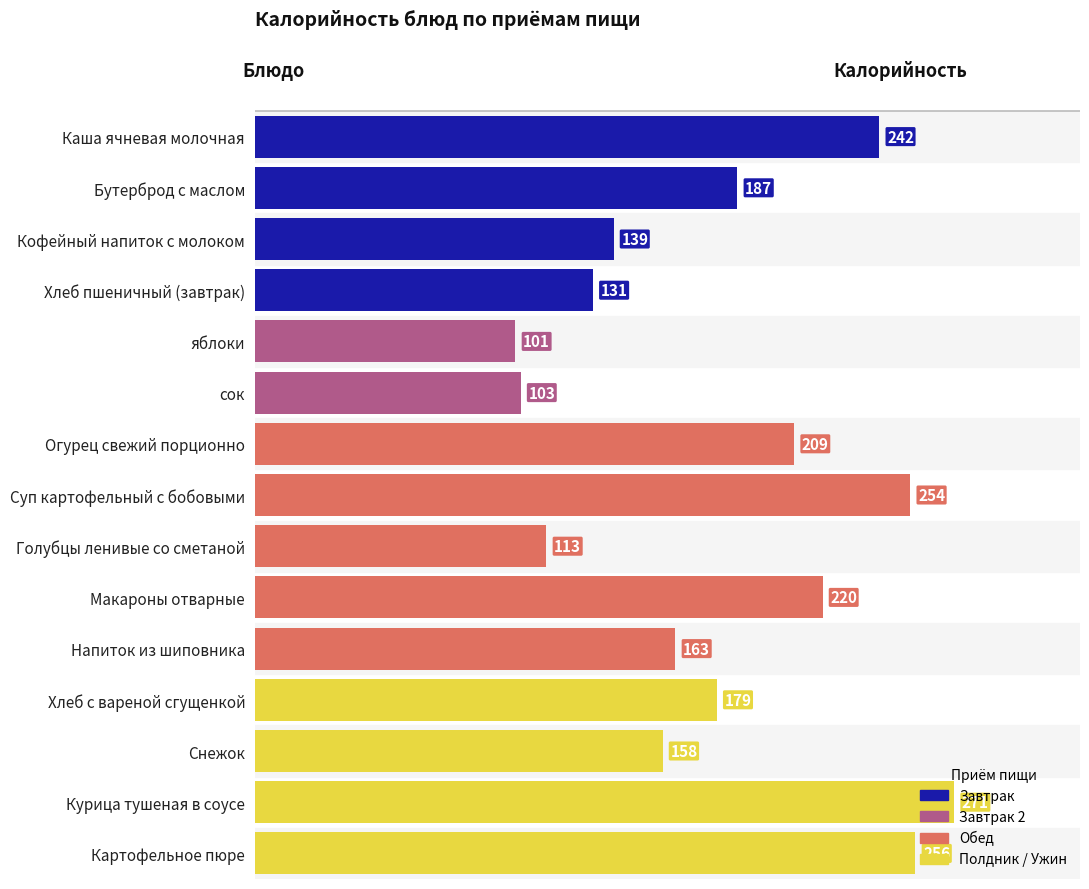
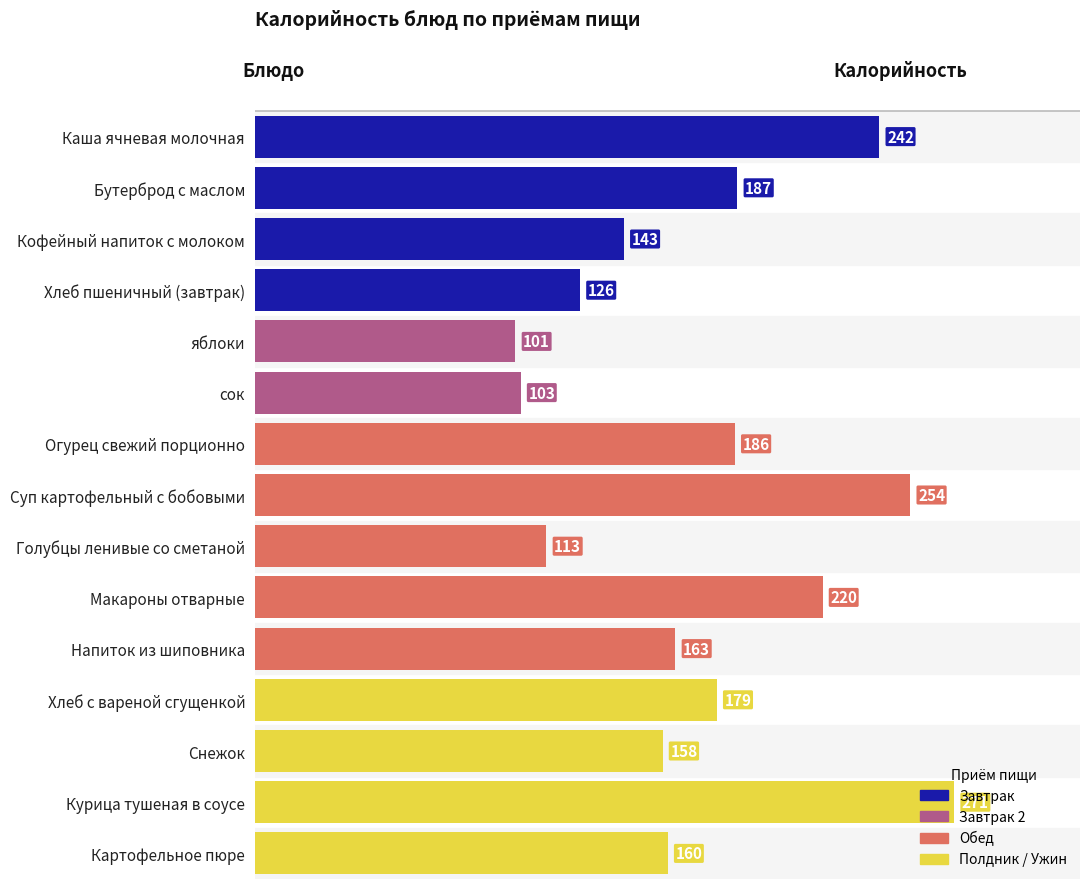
Кофейный напиток с молоком: 139 -> 143
Хлеб пшеничный (завтрак): 131 -> 126
Огурец свежий порционно: 209 -> 186
Картофельное пюре: 256 -> 160
